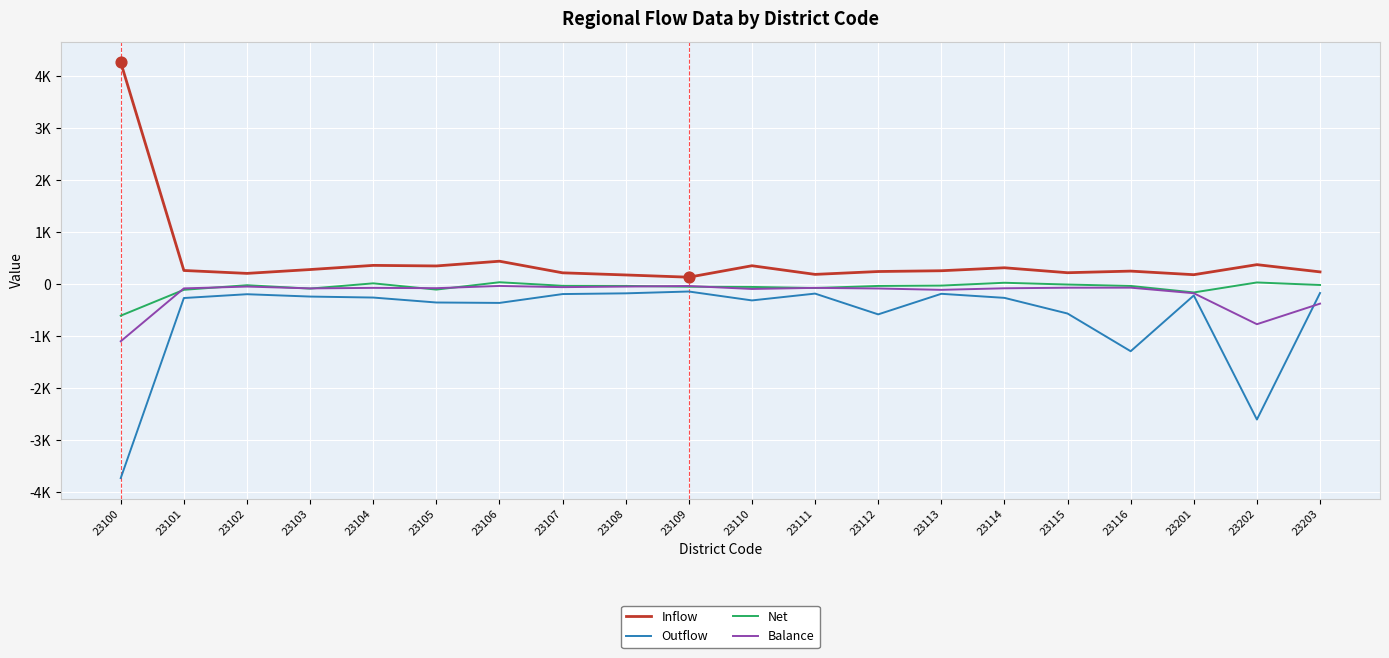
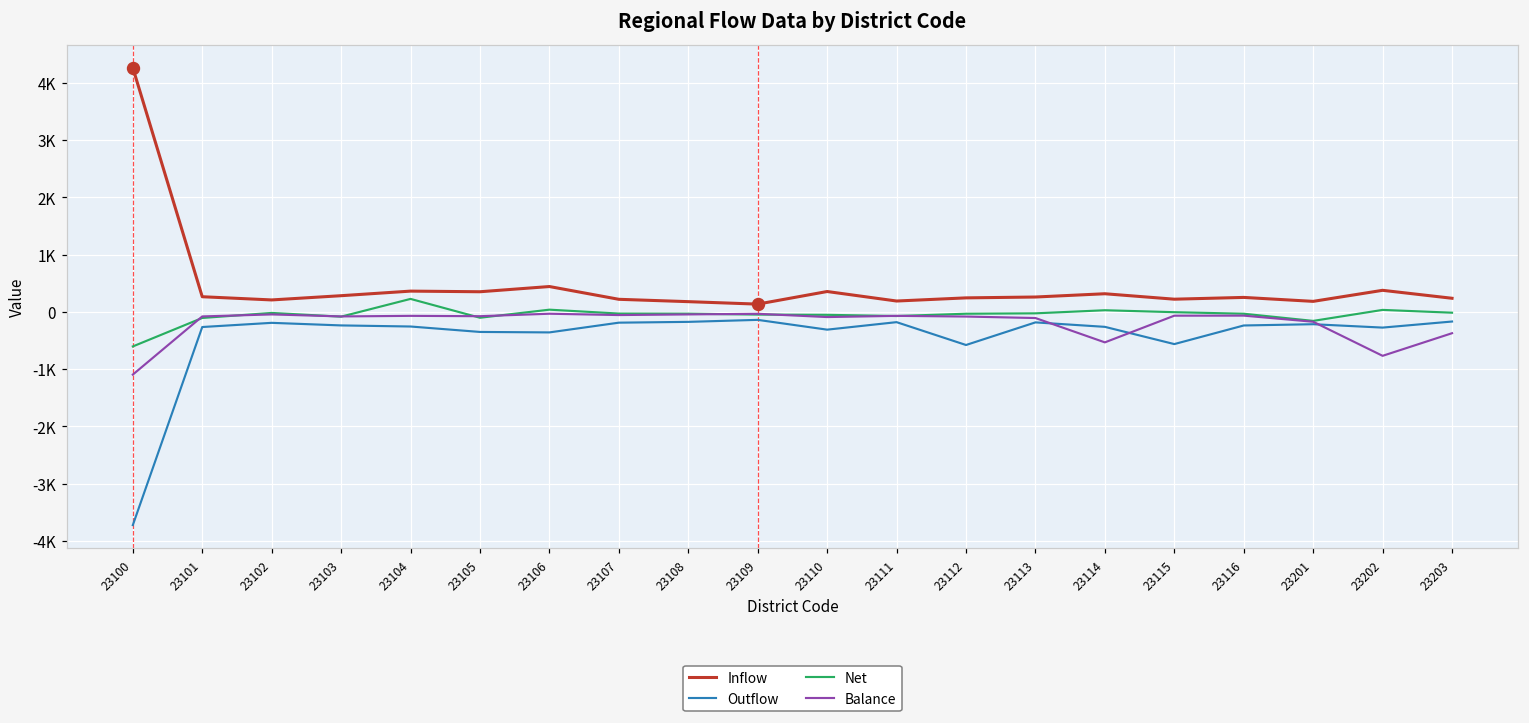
Net, 23104: 0 -> 200
Balance, 23114: -100 -> -500
Outflow, 23116: -1300 -> -200
Outflow, 23202: -2600 -> -300
